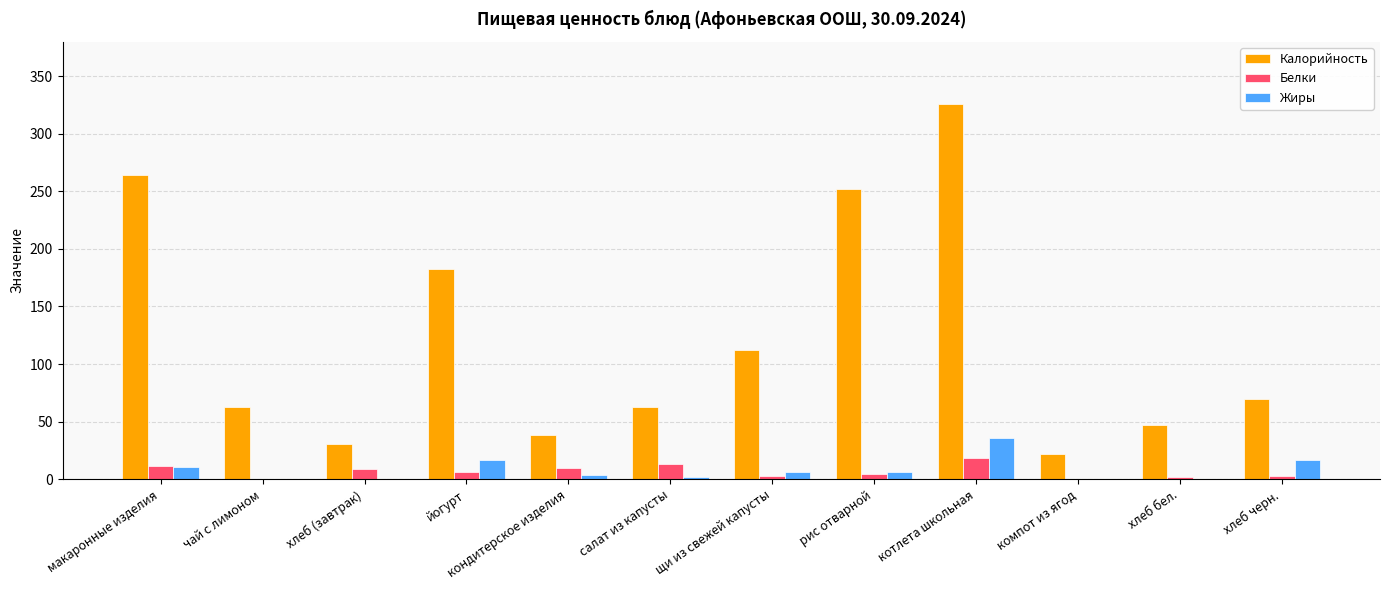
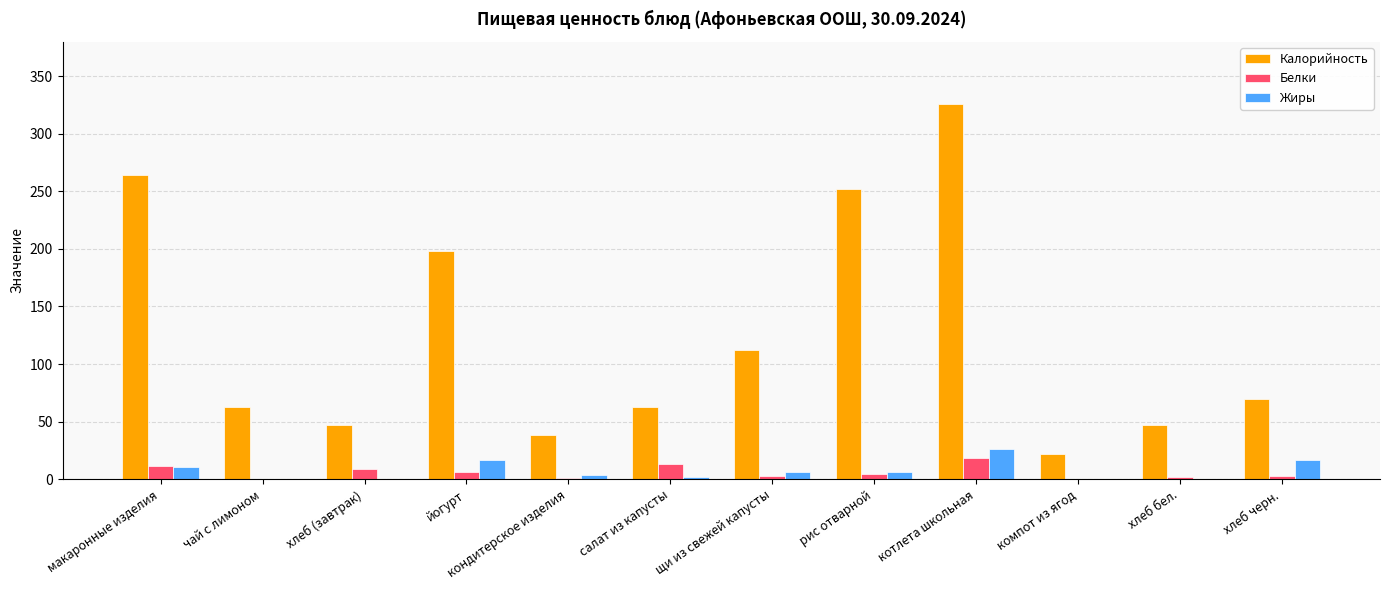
Калорийность, хлеб (завтрак): 30 -> 47
Калорийность, йогурт: 183 -> 198
Белки, кондитерское изделия: 10 -> 1
Жиры, котлета школьная: 36 -> 26
